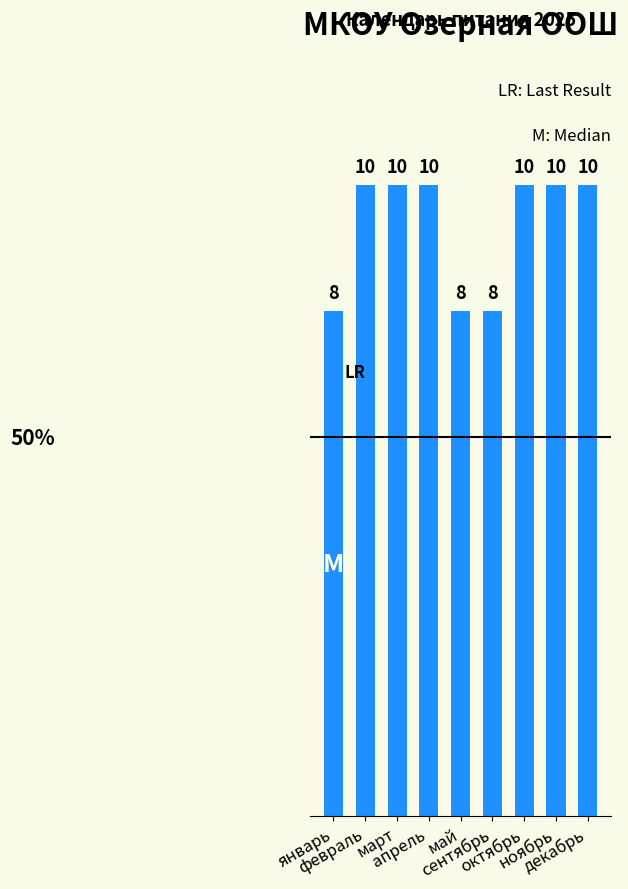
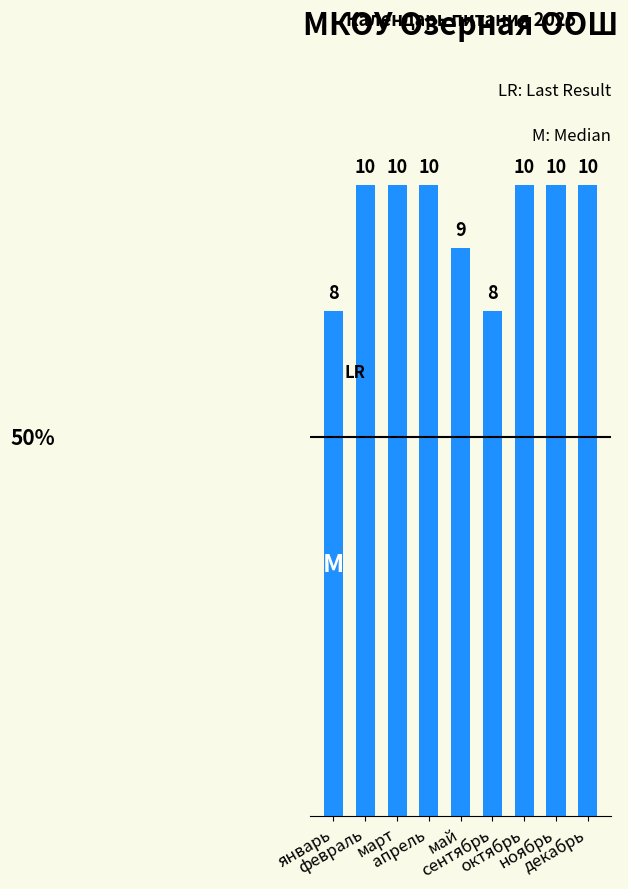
май: 8 -> 9
